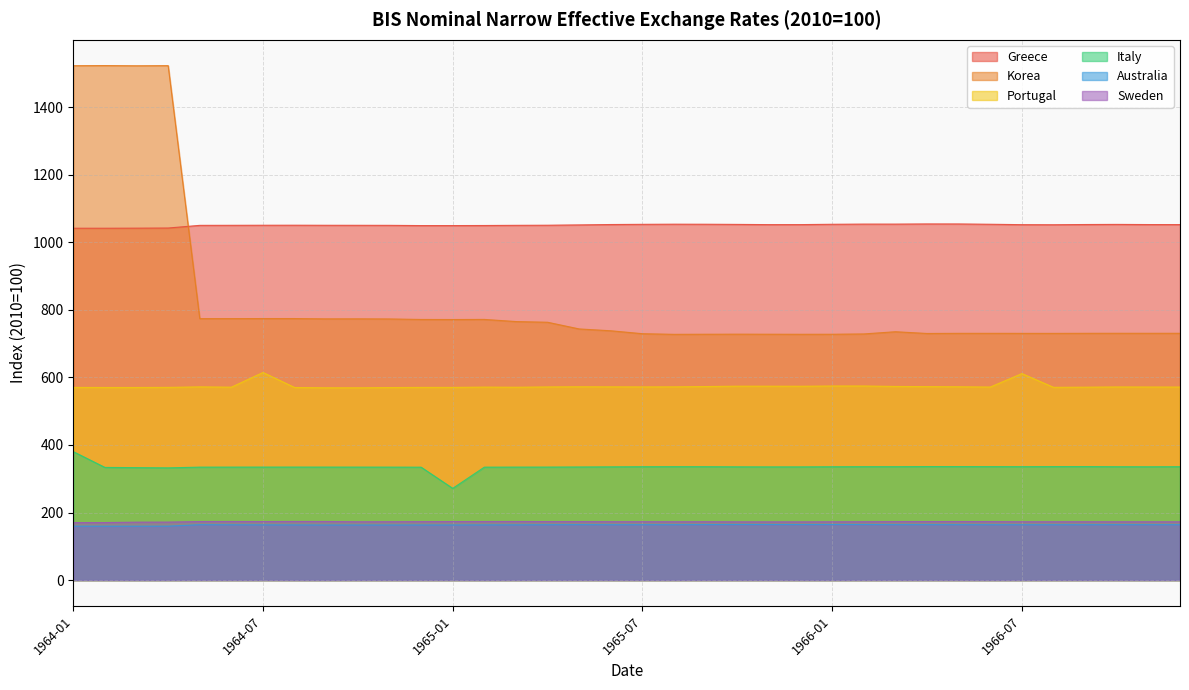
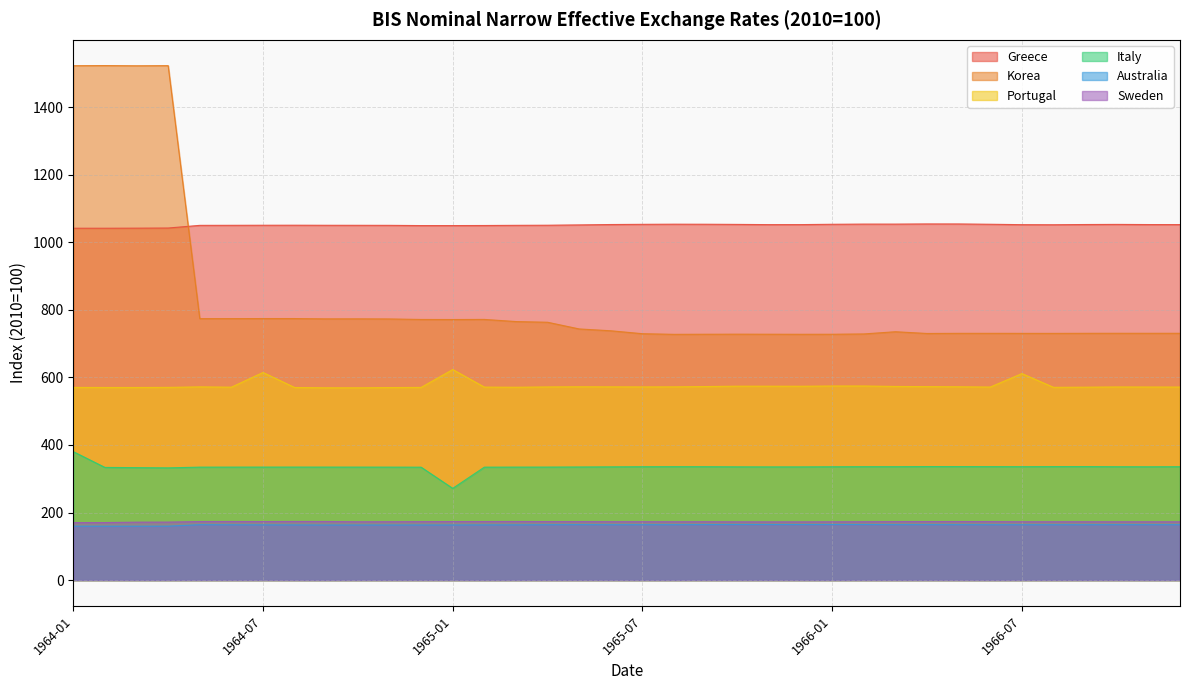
Portugal, 1965-01: 570 -> 620
